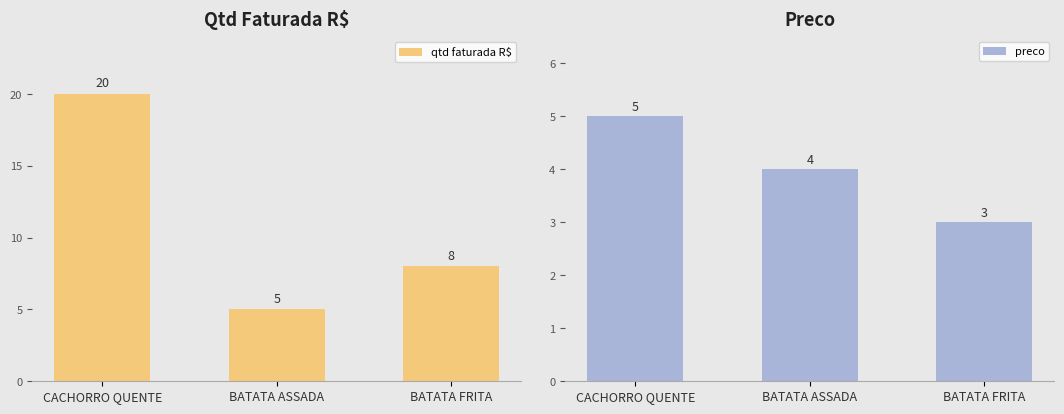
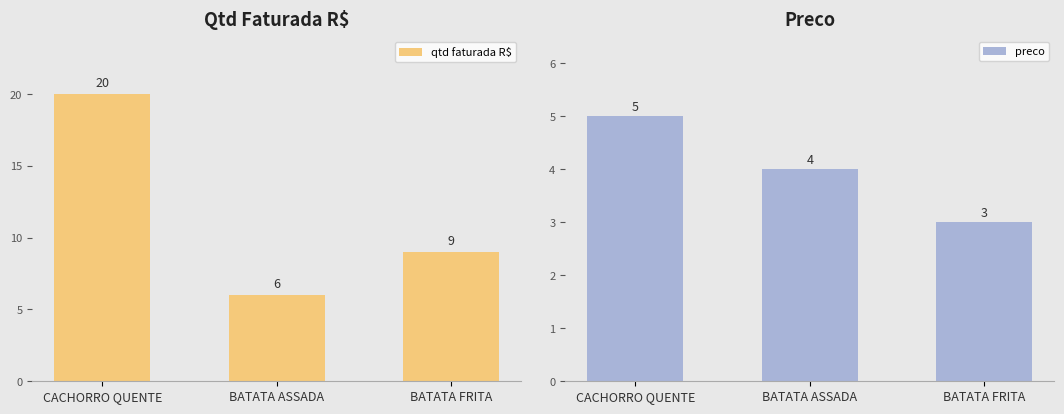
Qtd Faturada R$, BATATA ASSADA: 5 -> 6
Qtd Faturada R$, BATATA FRITA: 8 -> 9
